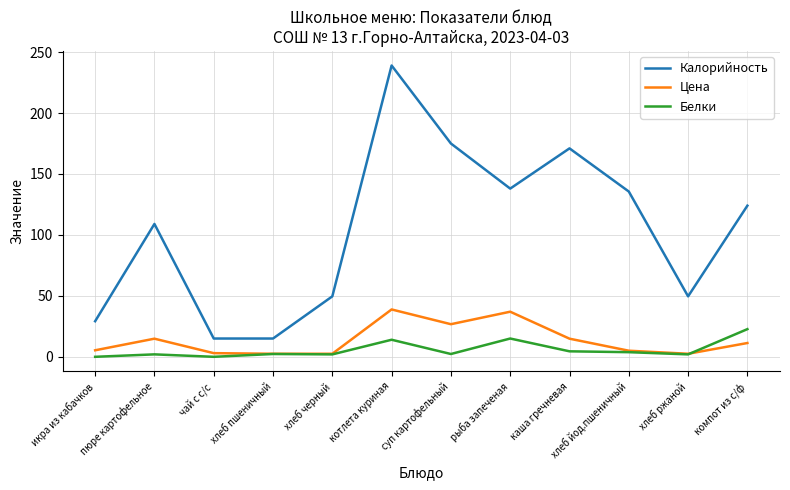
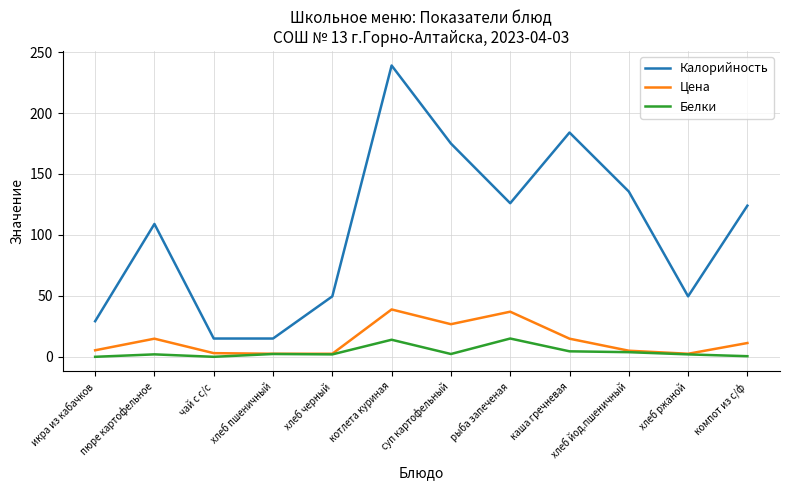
Калорийность, рыба запеченая: 138 -> 126
Калорийность, каша гречневая: 171 -> 184
Белки, компот из с/ф: 23 -> 1
